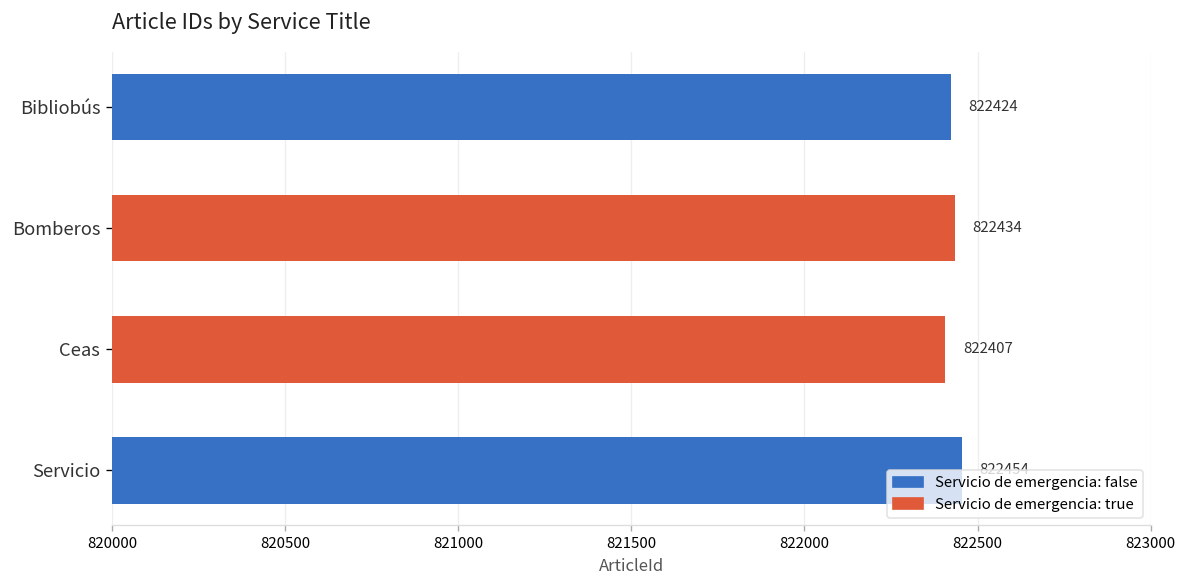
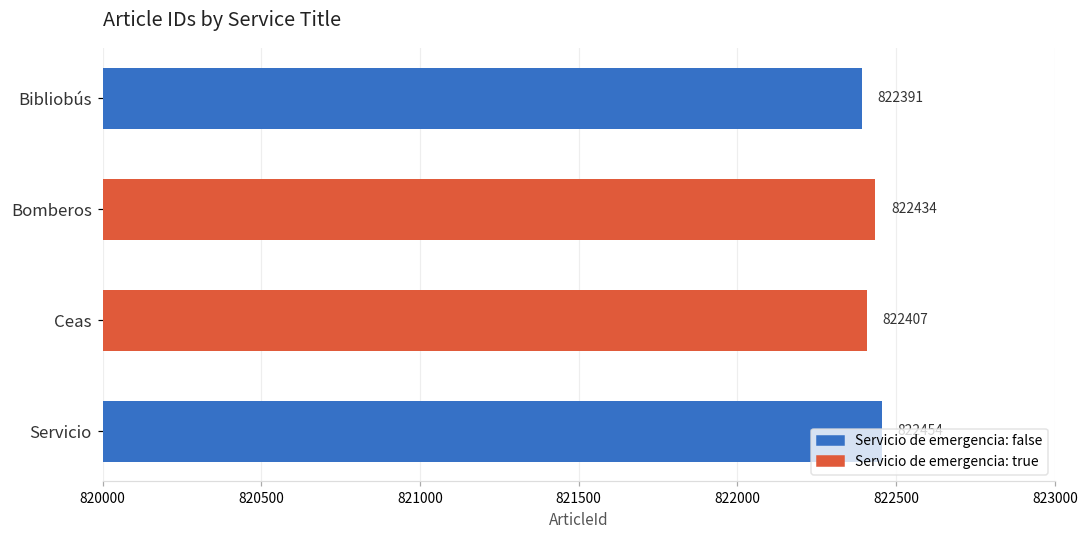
Bibliobús: 822424 -> 822391
